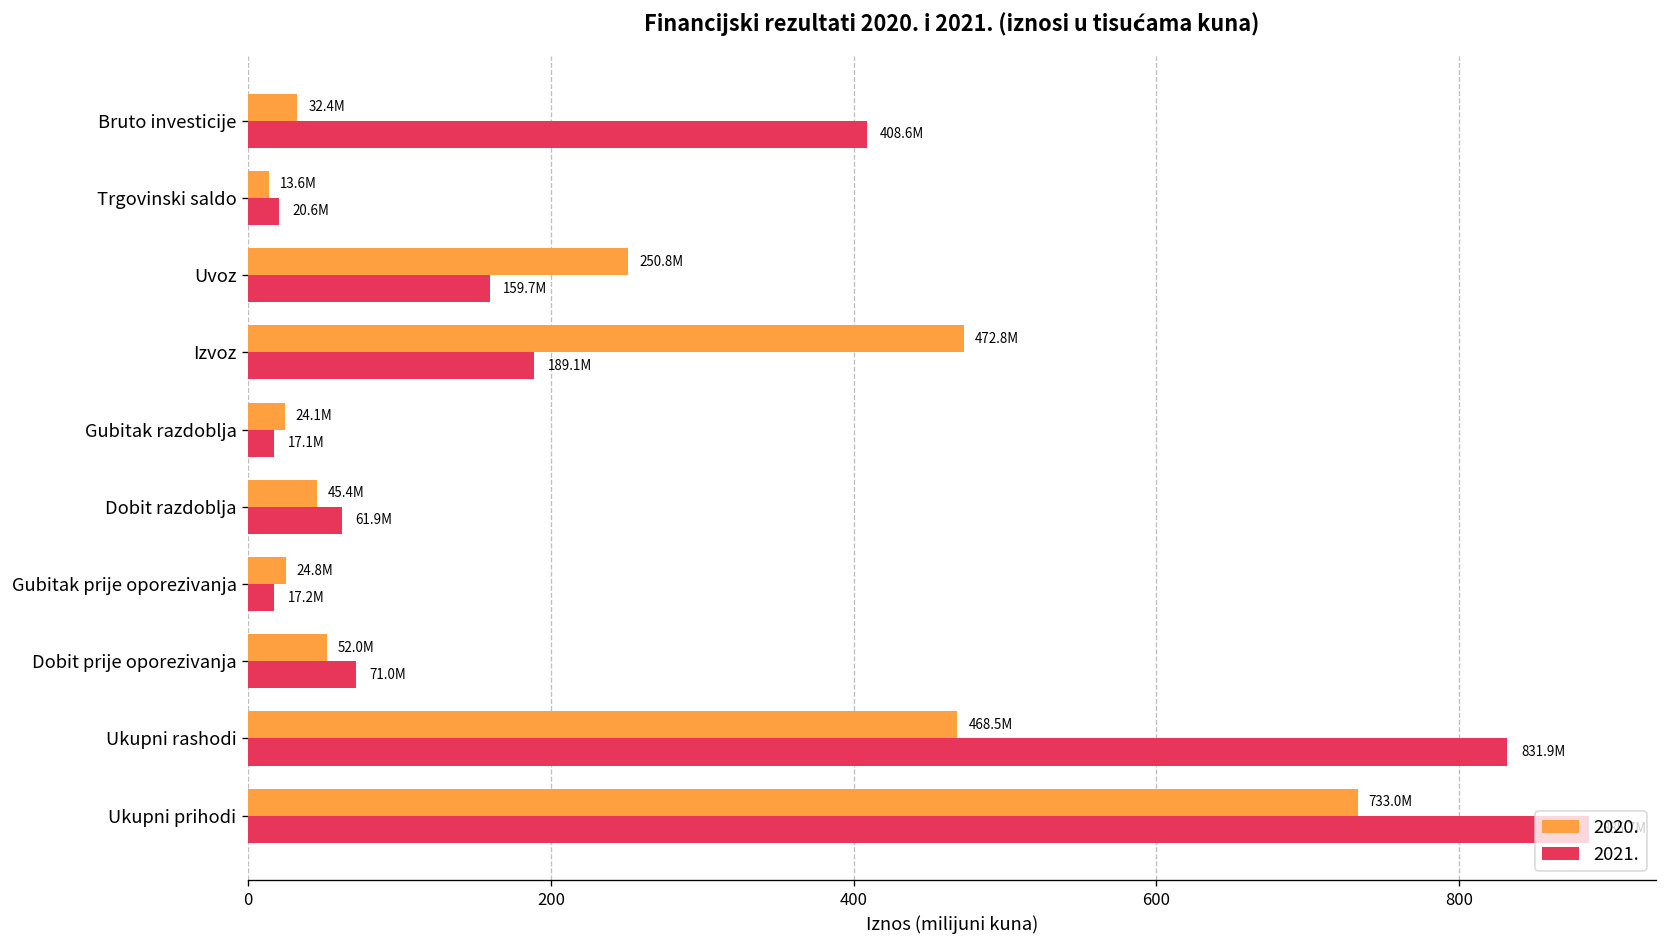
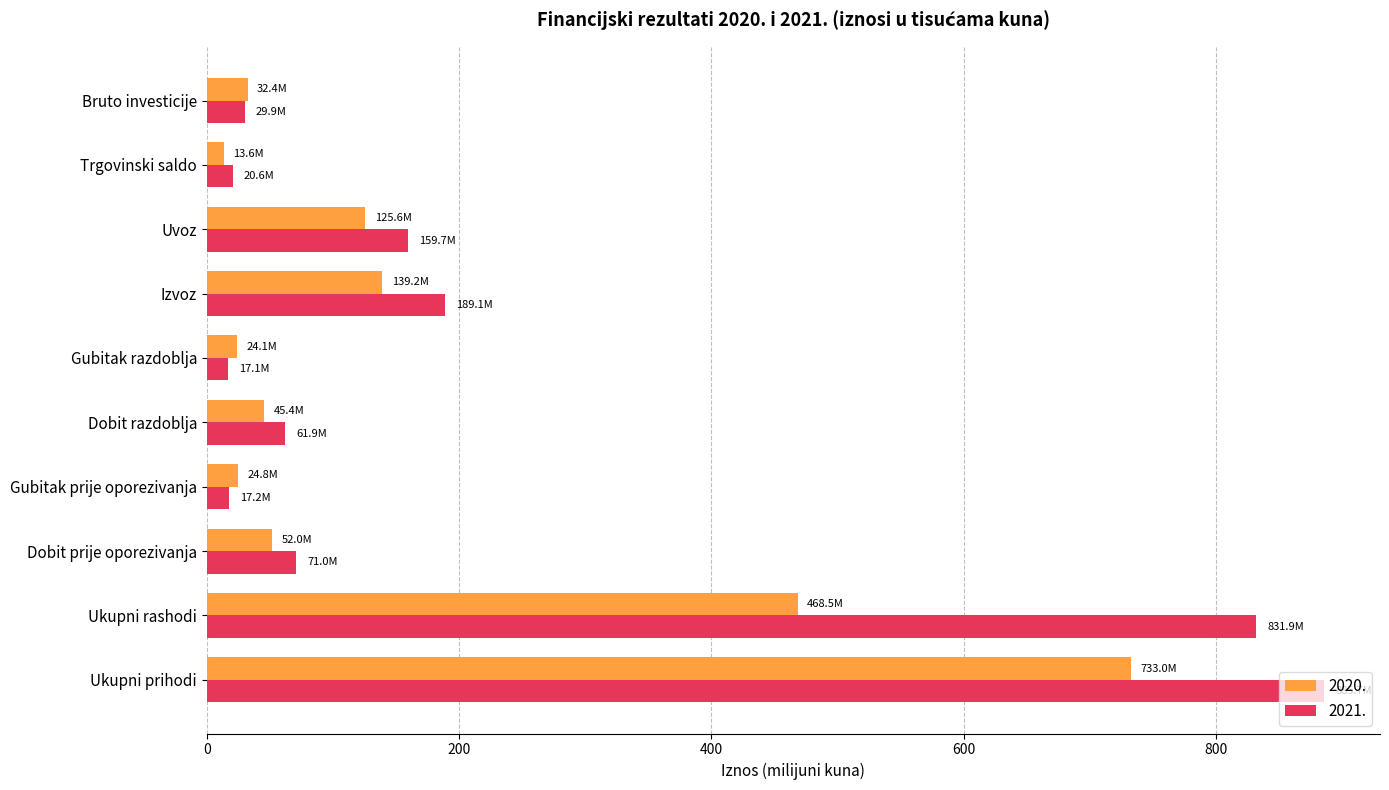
2021., Bruto investicije: 408.6M -> 29.9M
2020., Uvoz: 250.8M -> 125.6M
2020., Izvoz: 472.8M -> 139.2M
